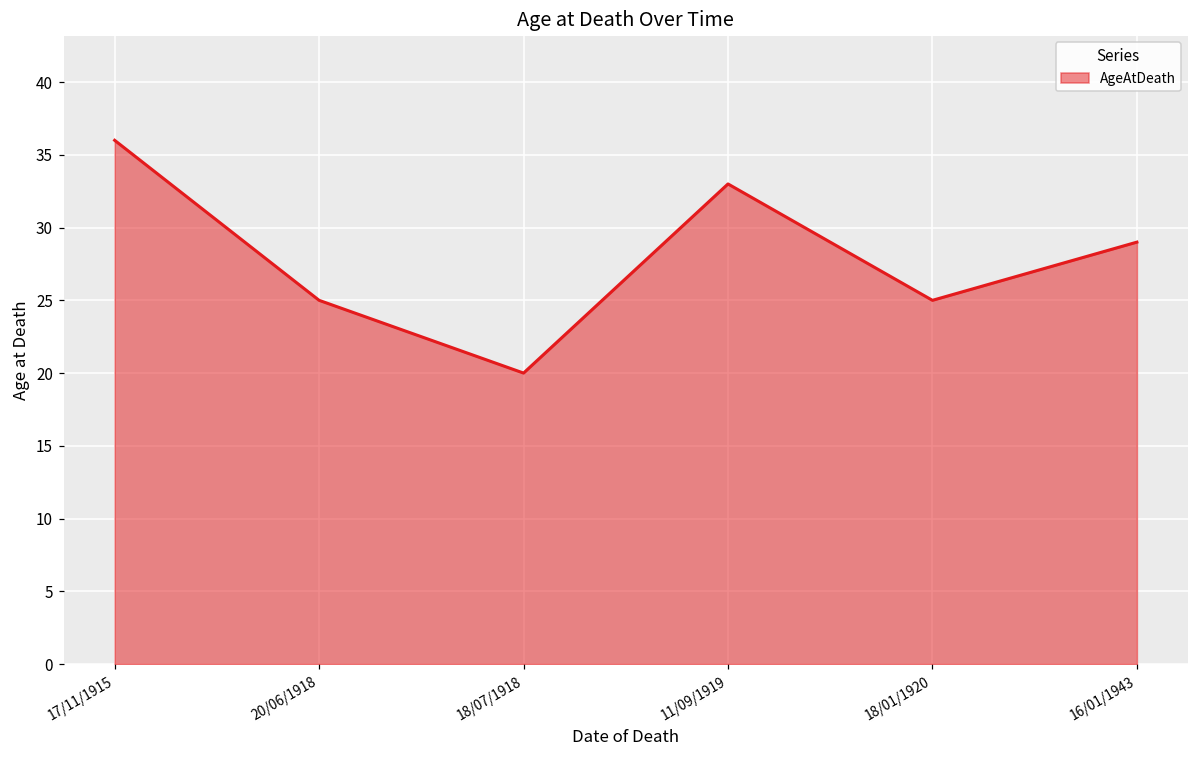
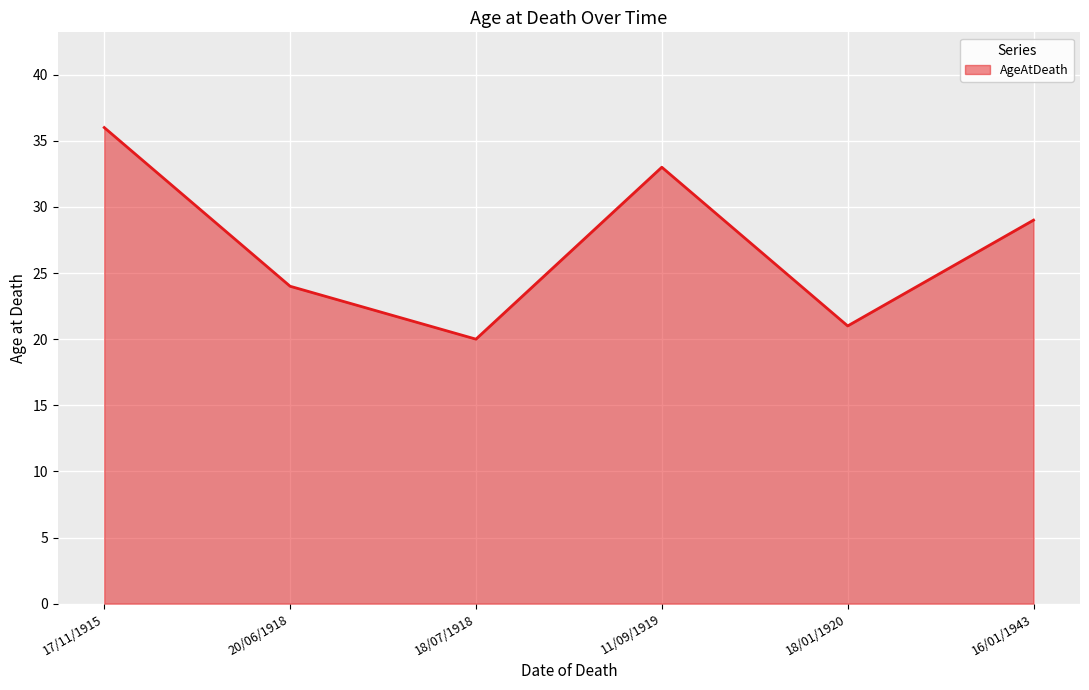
20/06/1918: 25 -> 24
18/01/1920: 25 -> 21
